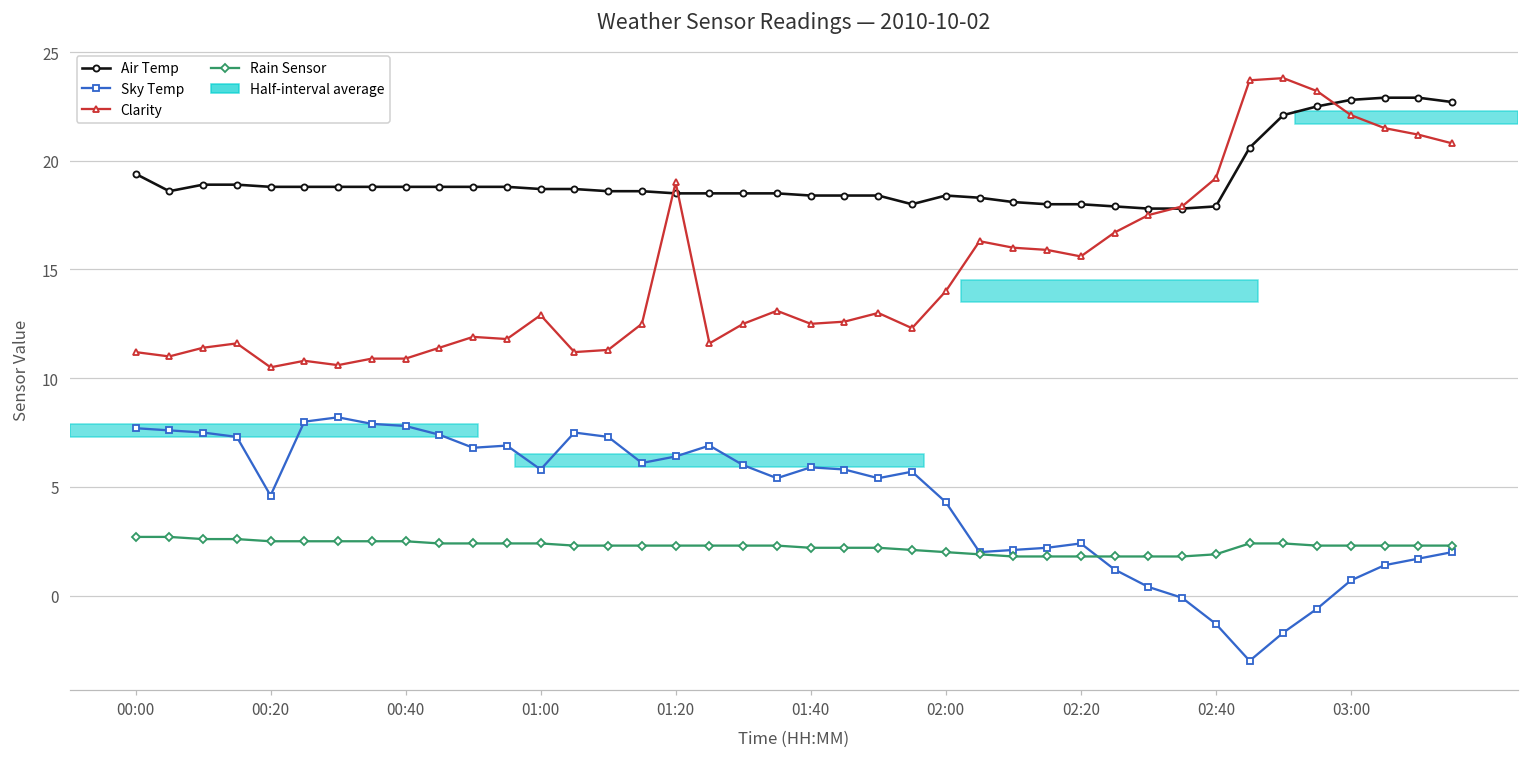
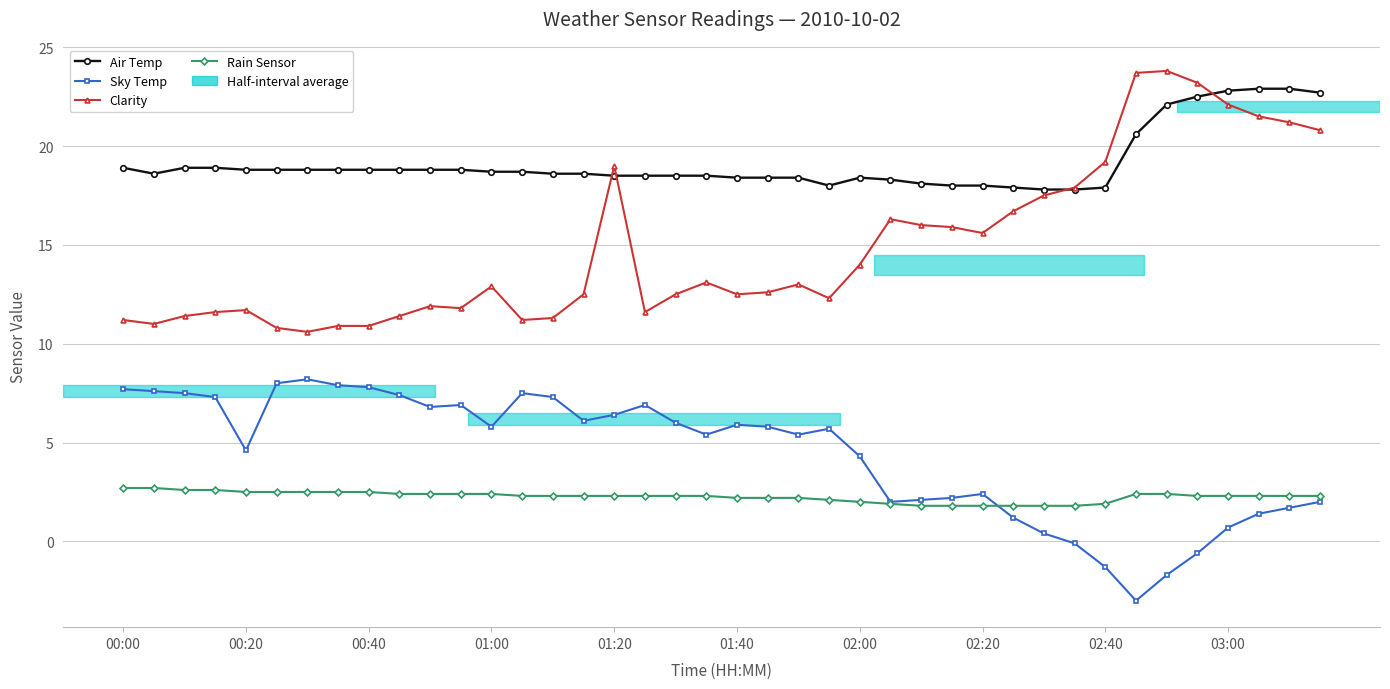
Air Temp, 00:00: 19.4 -> 18.9
Clarity, 00:20: 10.5 -> 11.7
